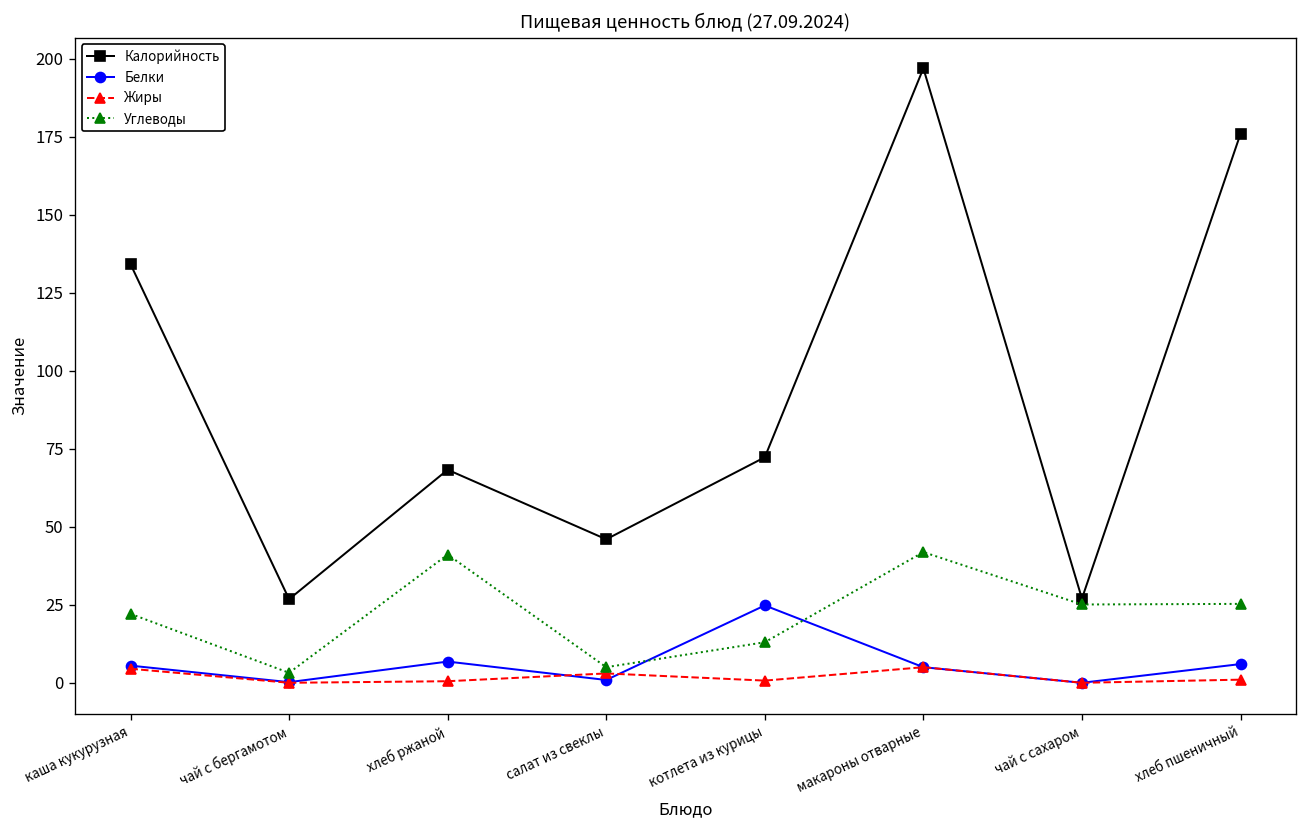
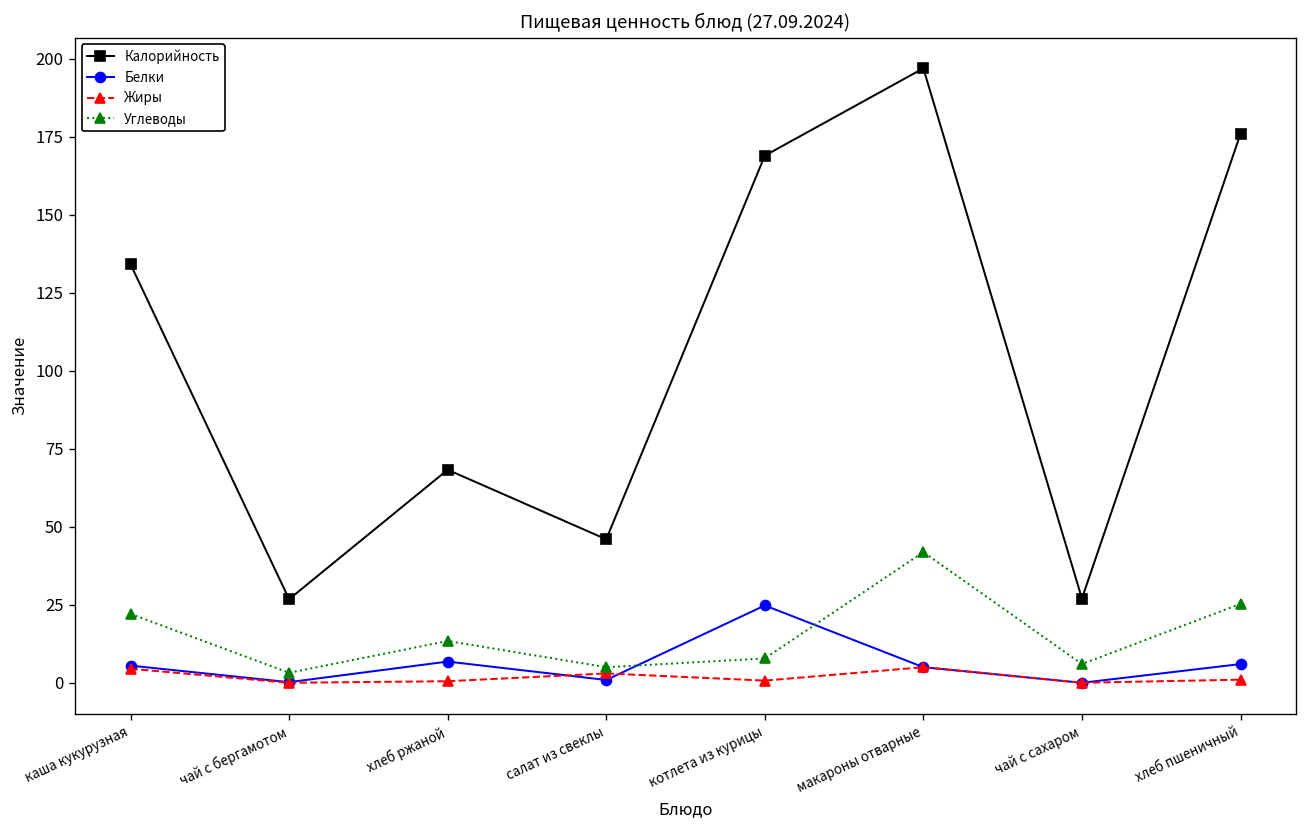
Углеводы, хлеб ржаной: 41 -> 13
Калорийность, котлета из курицы: 72 -> 169
Углеводы, котлета из курицы: 13 -> 8
Углеводы, чай с сахаром: 25 -> 6
